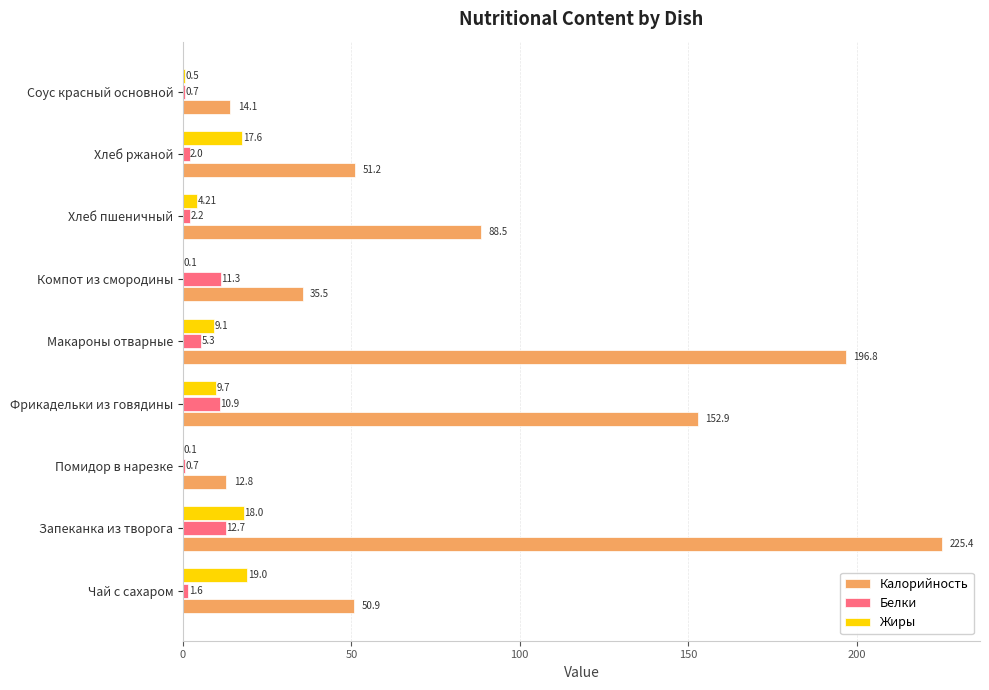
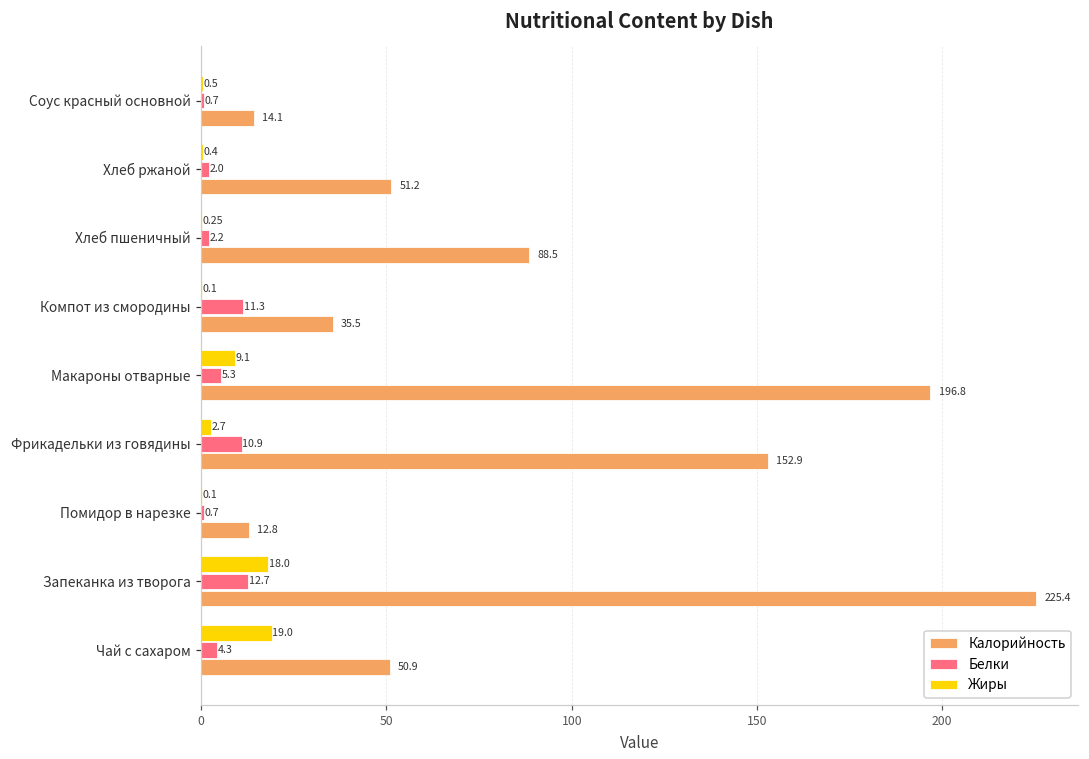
Жиры, Хлеб ржаной: 17.6 -> 0.4
Жиры, Хлеб пшеничный: 4.21 -> 0.25
Жиры, Фрикадельки из говядины: 9.7 -> 2.7
Белки, Чай с сахаром: 1.6 -> 4.3
